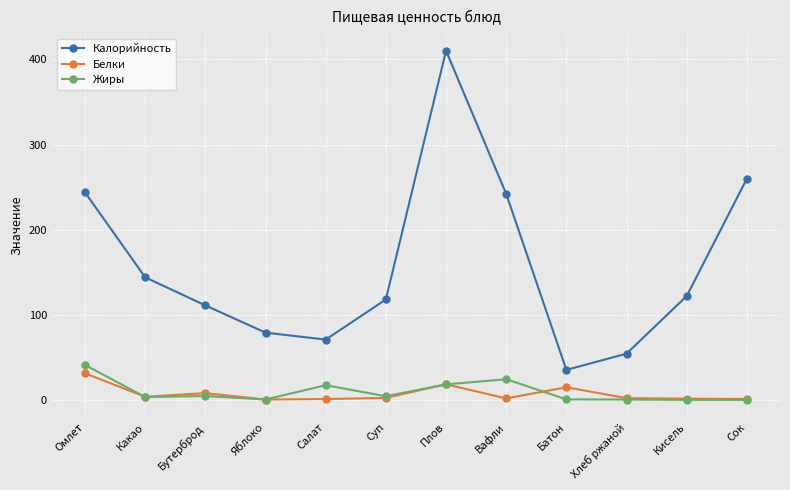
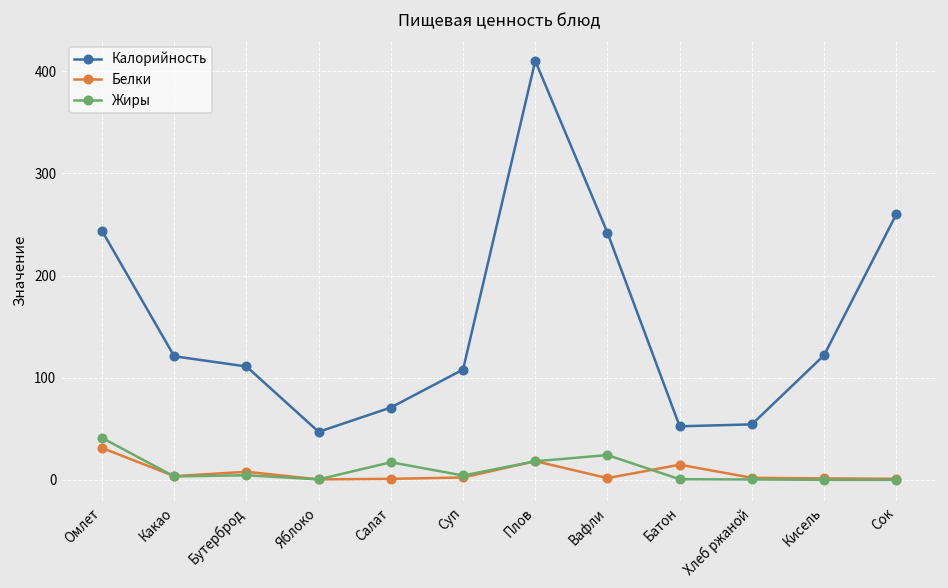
Калорийность, Какао: 140 -> 120
Калорийность, Яблоко: 80 -> 50
Калорийность, Суп: 120 -> 110
Калорийность, Батон: 40 -> 50
